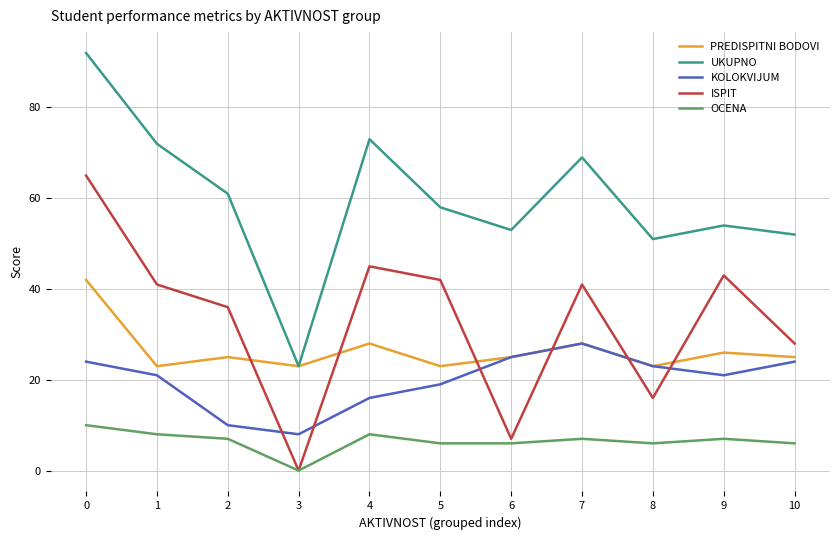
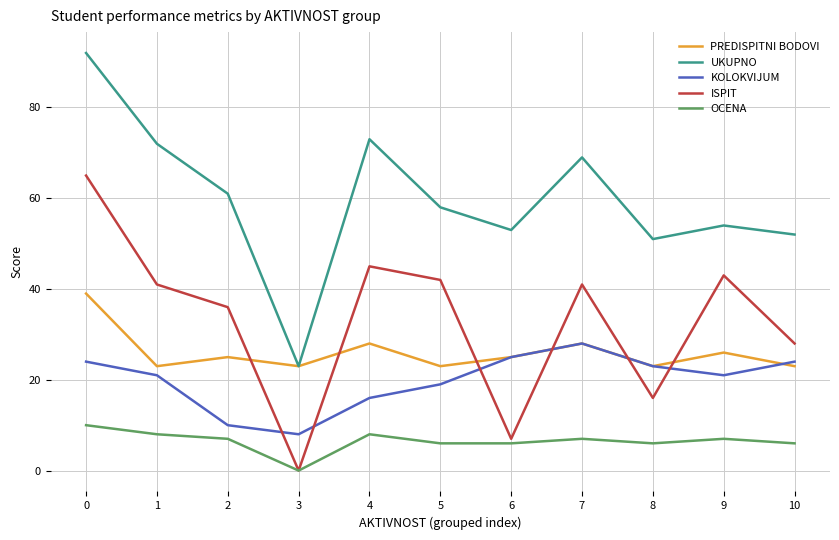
PREDISPITNI BODOVI, 0: 42 -> 39
PREDISPITNI BODOVI, 10: 25 -> 23
